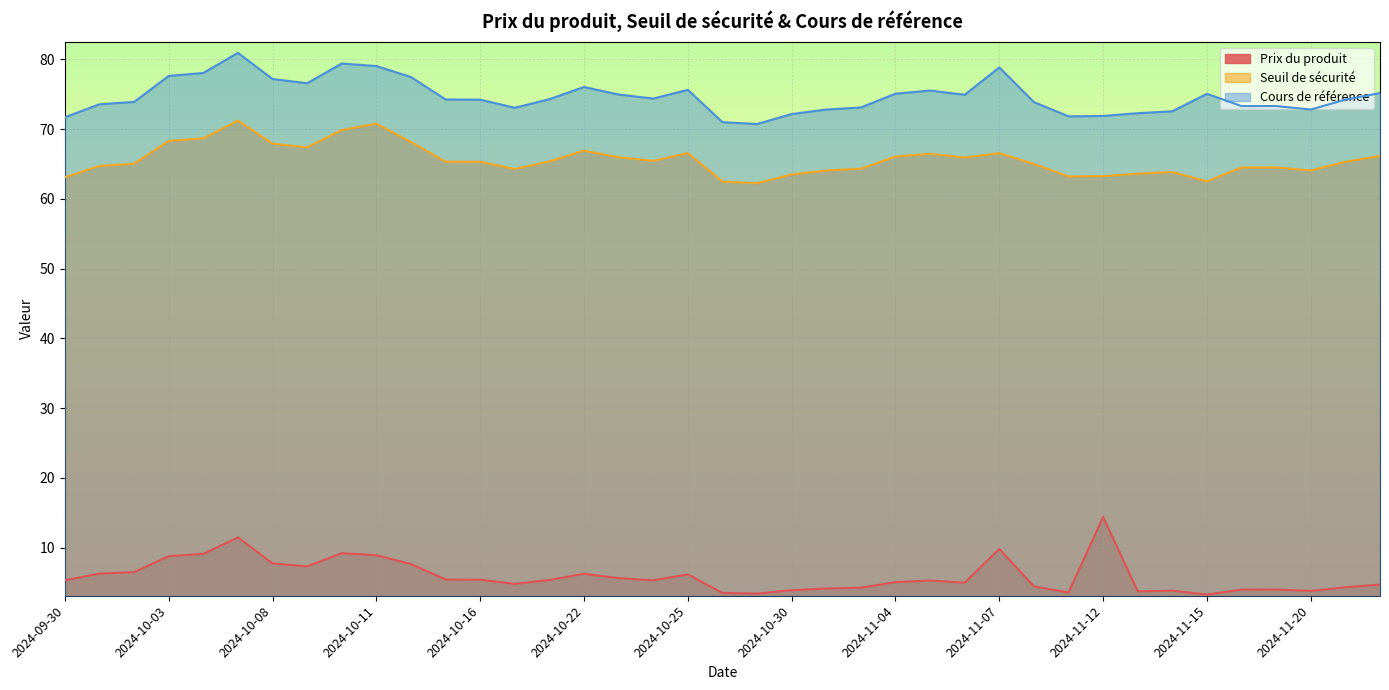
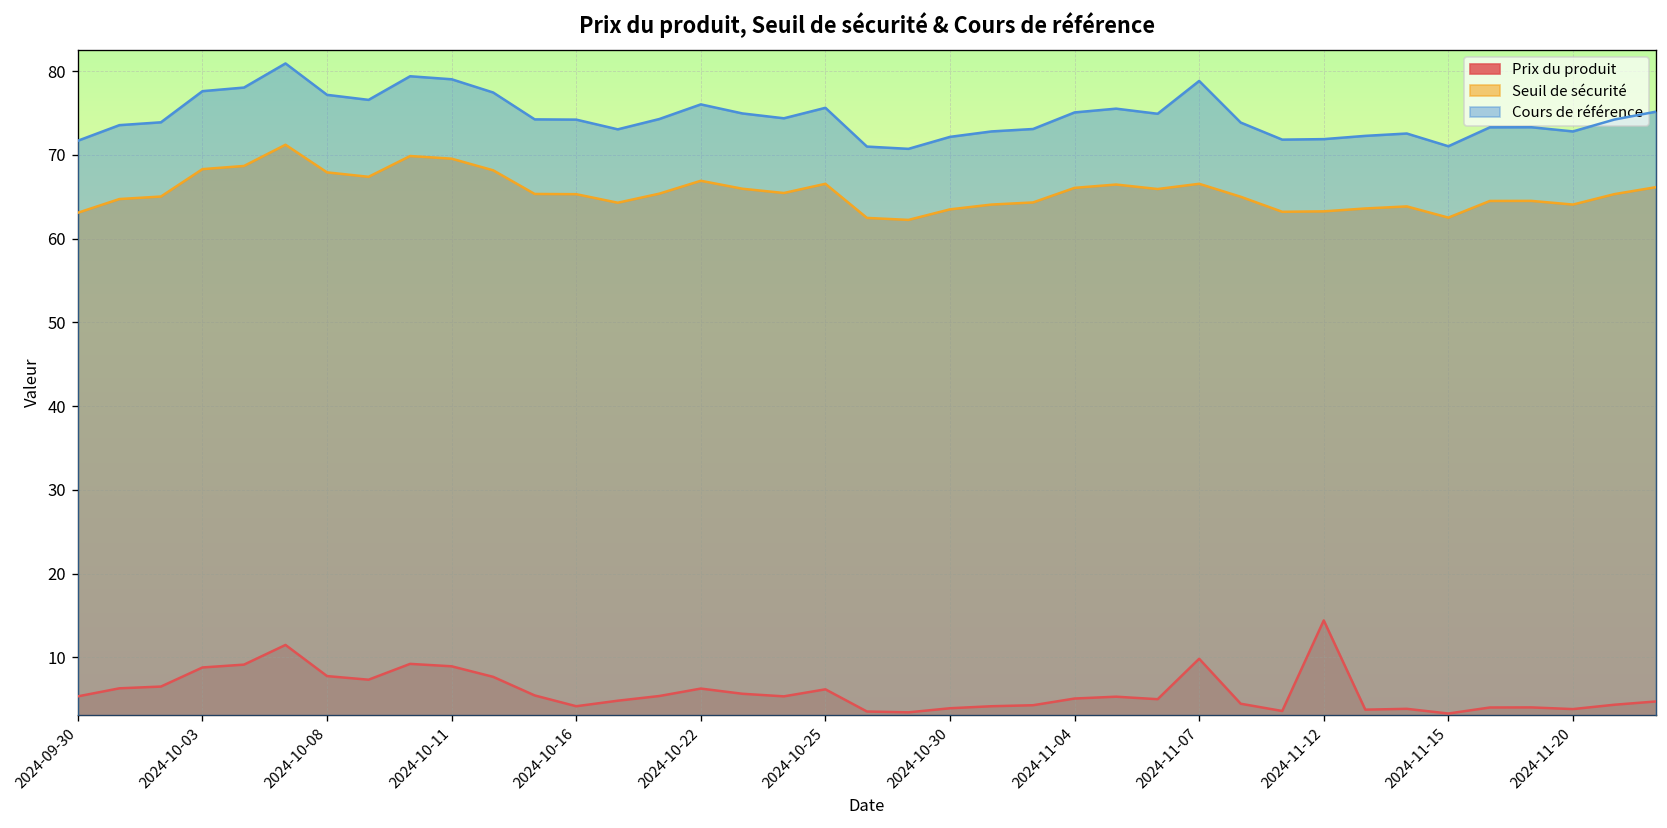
Seuil de sécurité, 2024-10-11: 71 -> 70
Prix du produit, 2024-10-16: 5 -> 4
Cours de référence, 2024-11-15: 75 -> 71
